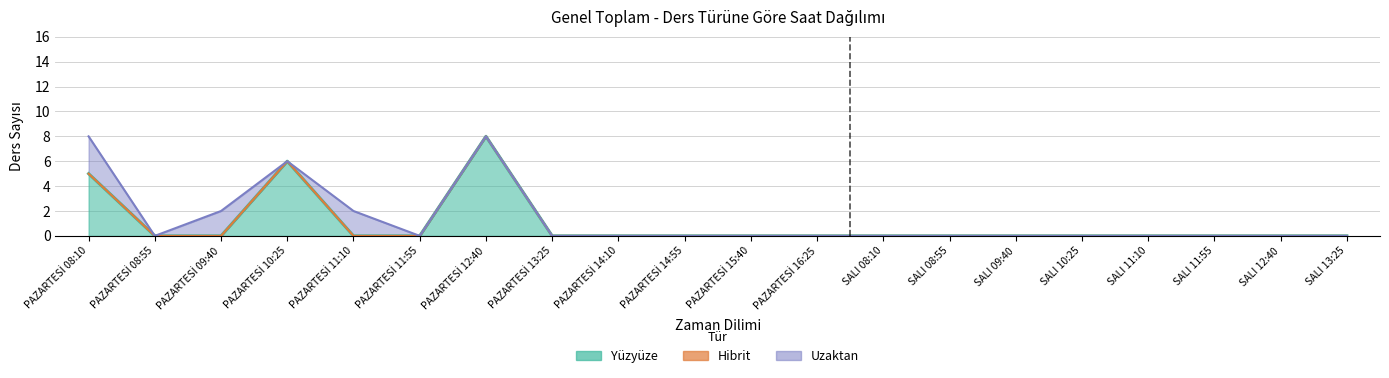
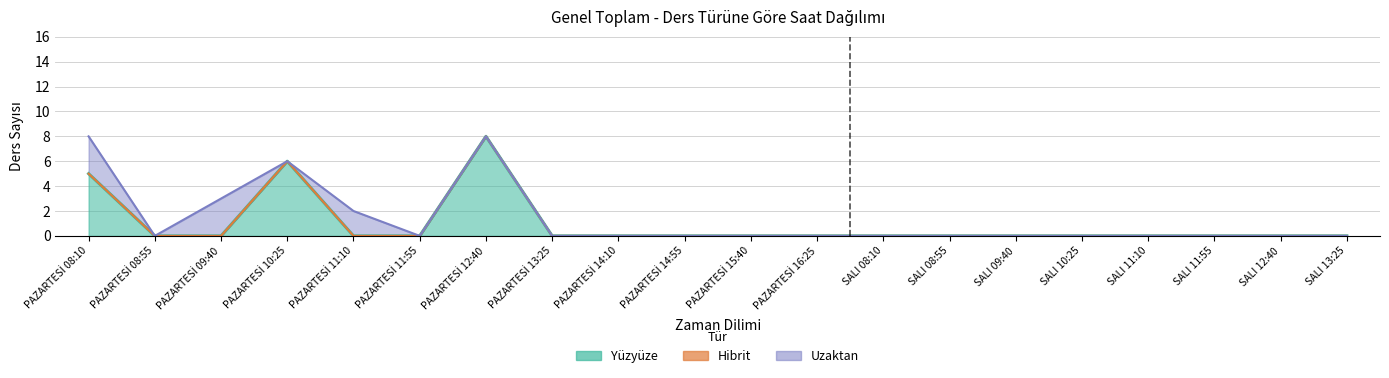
Uzaktan, PAZARTESİ 09:40: 2 -> 3
